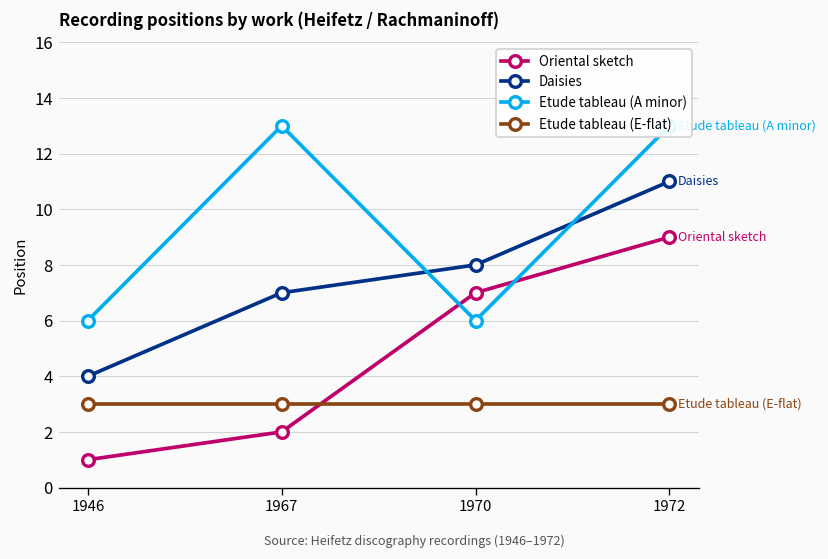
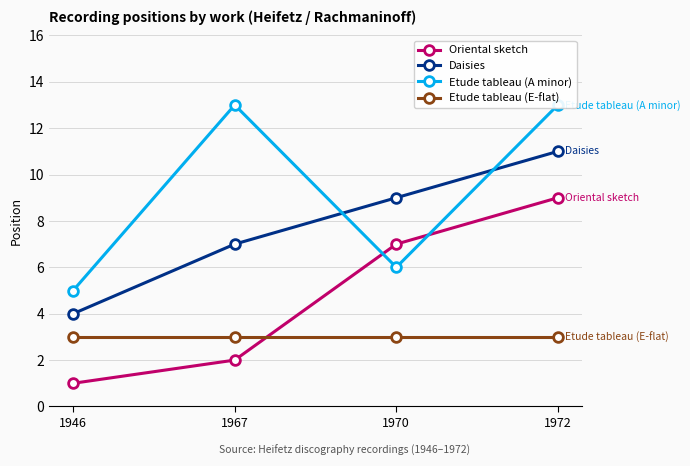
Etude tableau (A minor), 1946: 6 -> 5
Daisies, 1970: 8 -> 9
